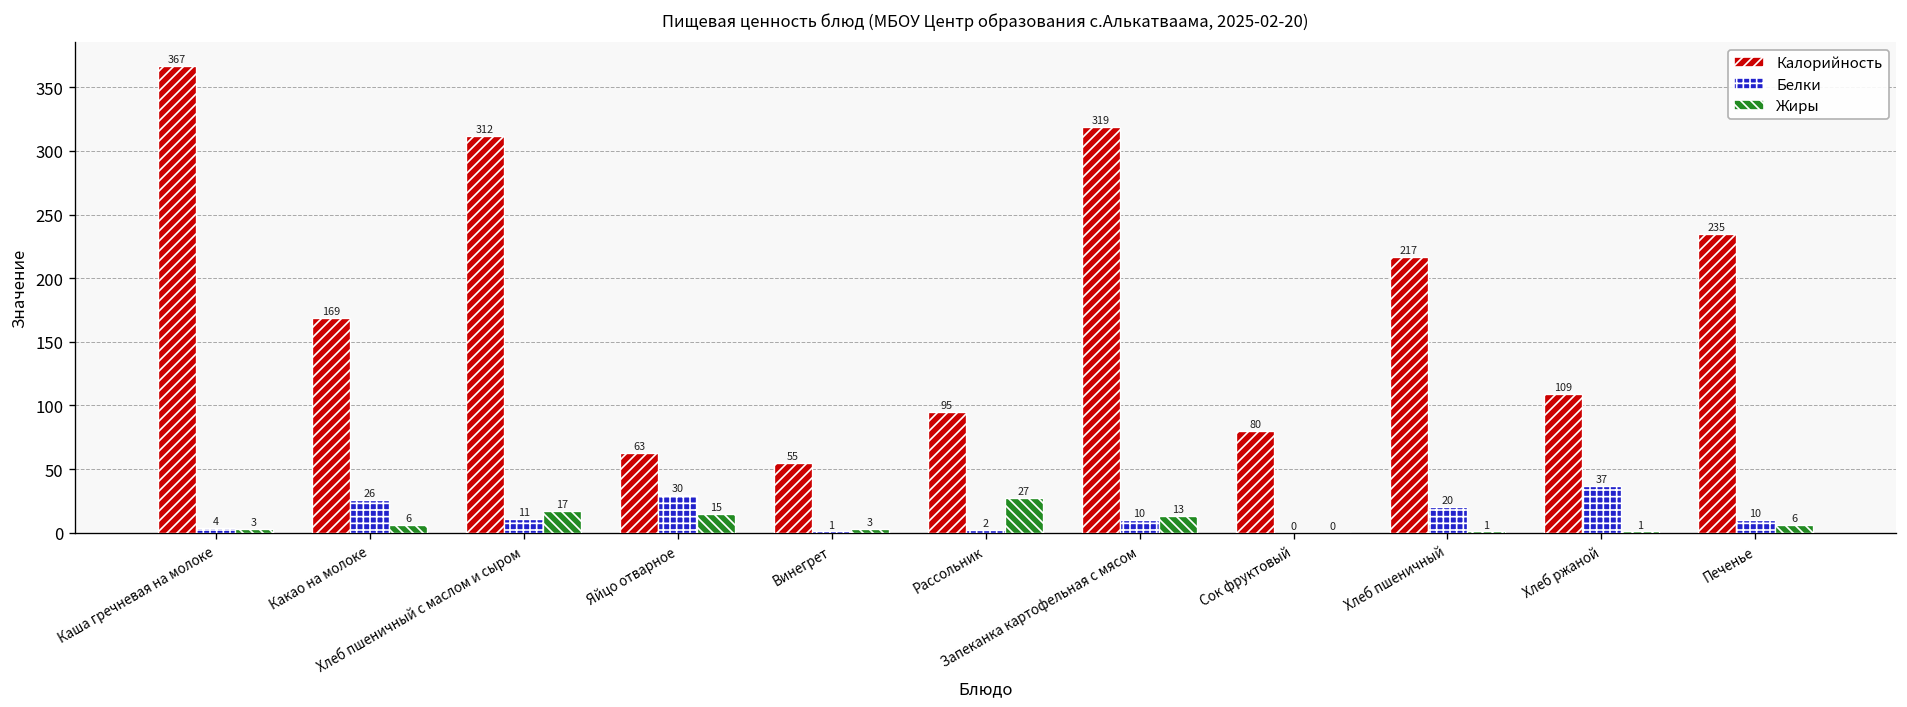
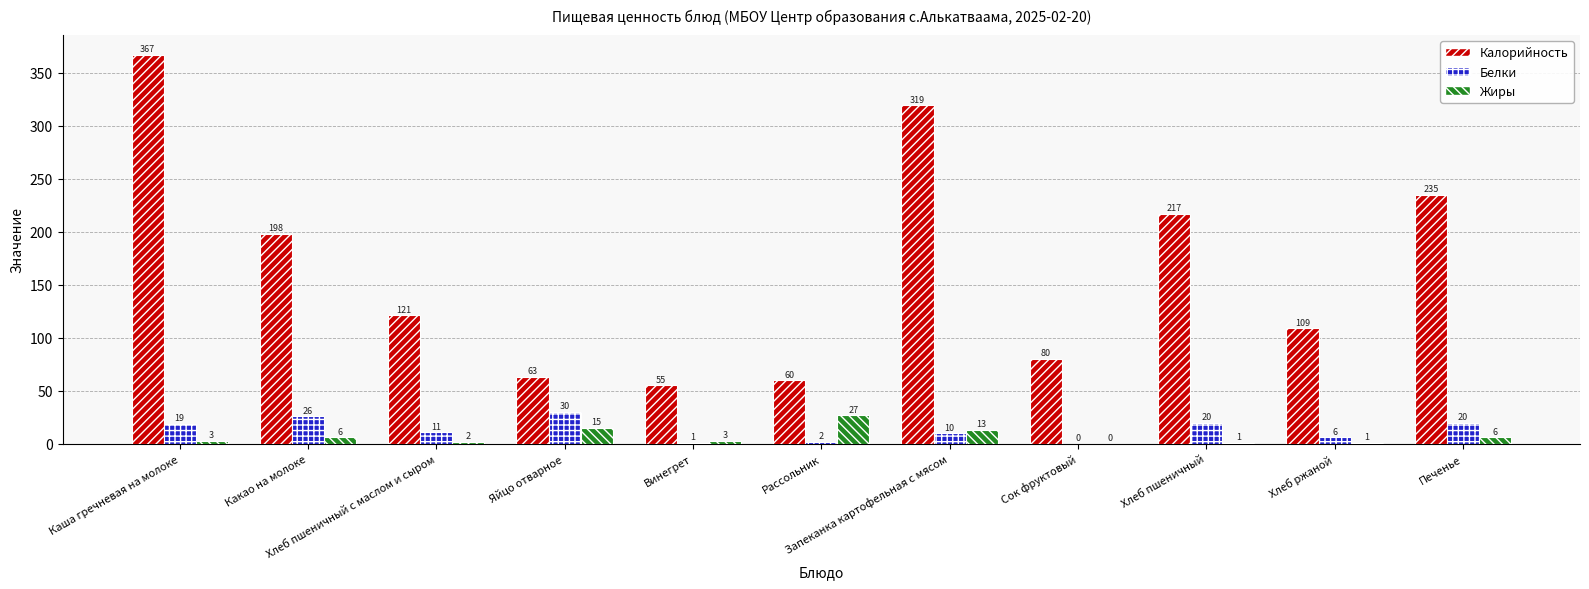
Белки, Каша гречневая на молоке: 4 -> 19
Калорийность, Какао на молоке: 169 -> 198
Калорийность, Хлеб пшеничный с маслом и сыром: 312 -> 121
Жиры, Хлеб пшеничный с маслом и сыром: 17 -> 2
Калорийность, Рассольник: 95 -> 60
Белки, Хлеб ржаной: 37 -> 6
Белки, Печенье: 10 -> 20
